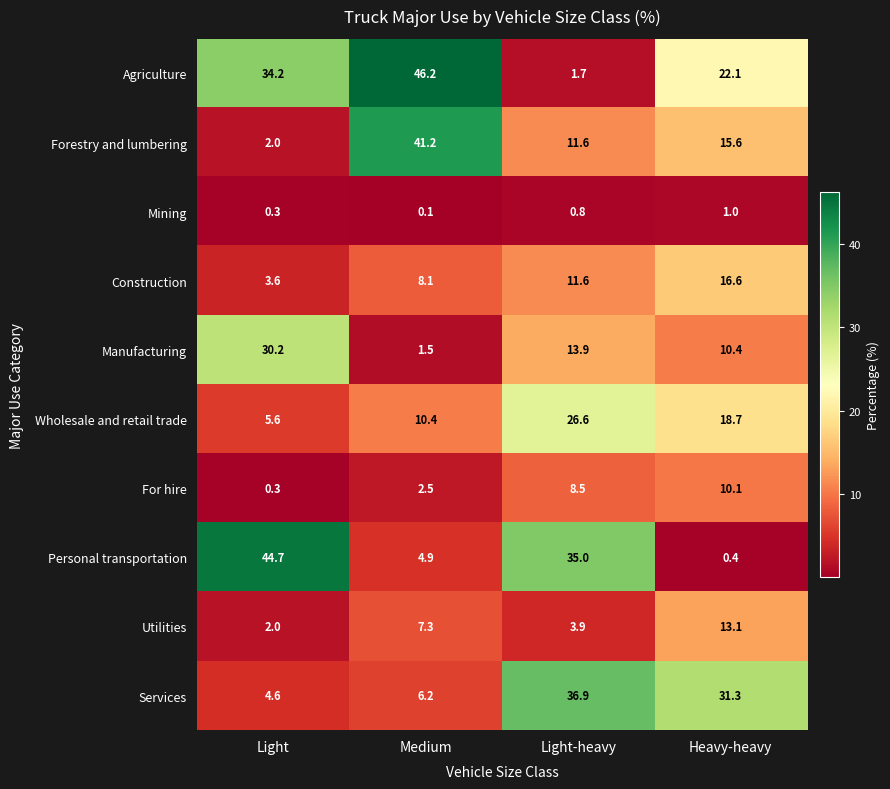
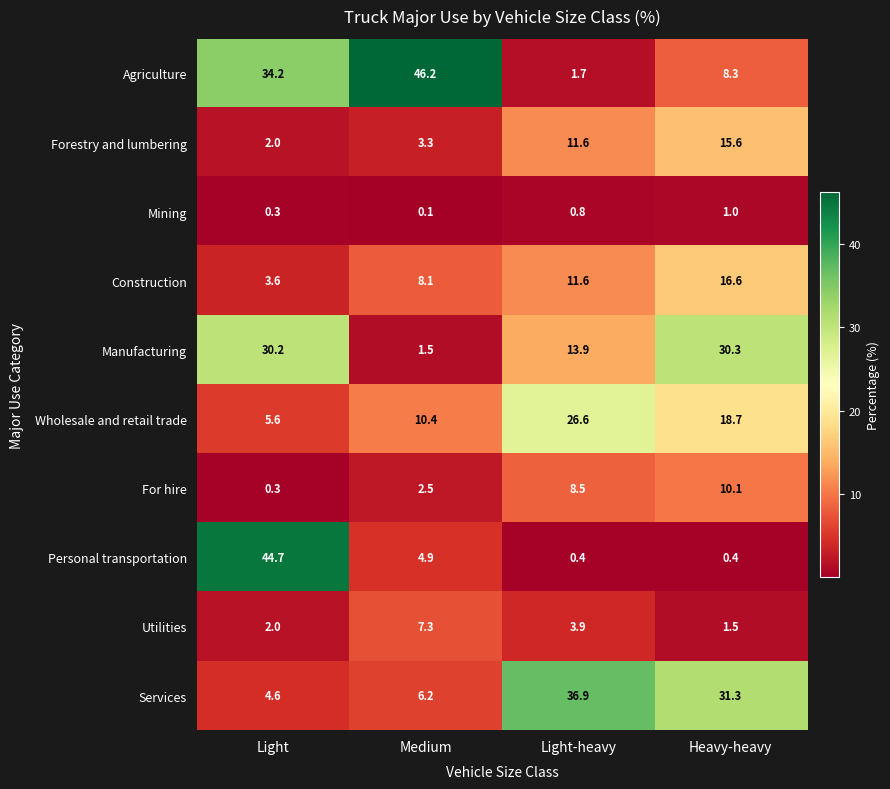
Agriculture, Heavy-heavy: 22.1 -> 8.3
Forestry and lumbering, Medium: 41.2 -> 3.3
Manufacturing, Heavy-heavy: 10.4 -> 30.3
Personal transportation, Light-heavy: 35.0 -> 0.4
Utilities, Heavy-heavy: 13.1 -> 1.5
